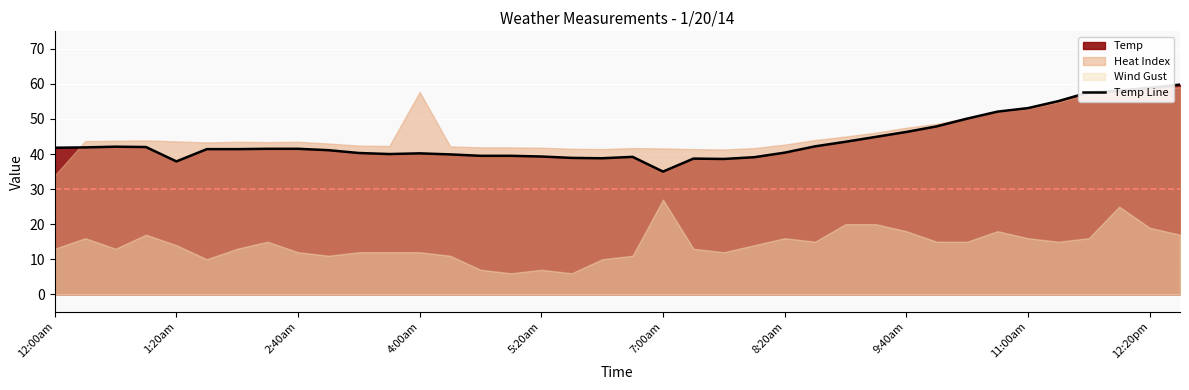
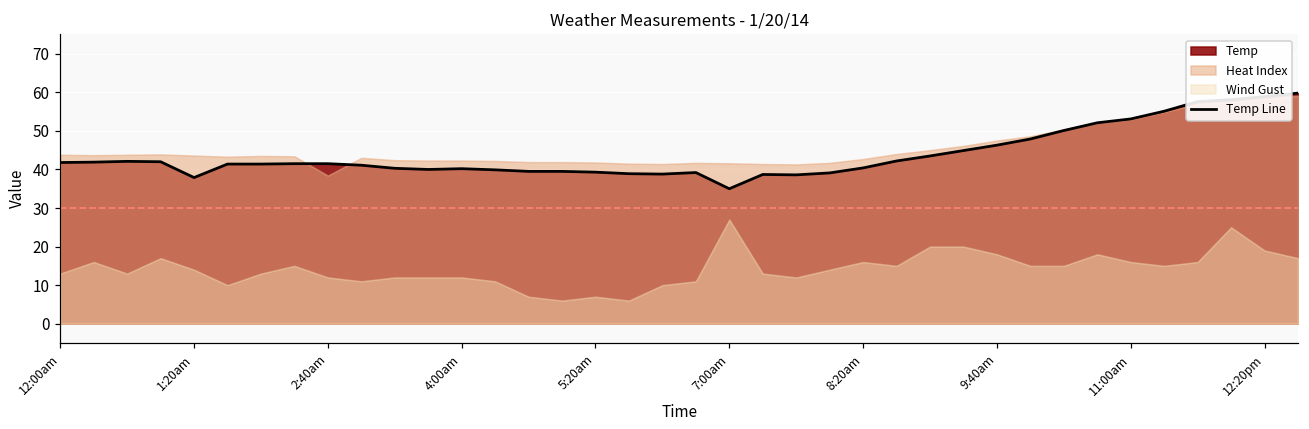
Heat Index, 12:00am: 34 -> 44
Heat Index, 2:40am: 44 -> 38
Heat Index, 4:00am: 58 -> 42
